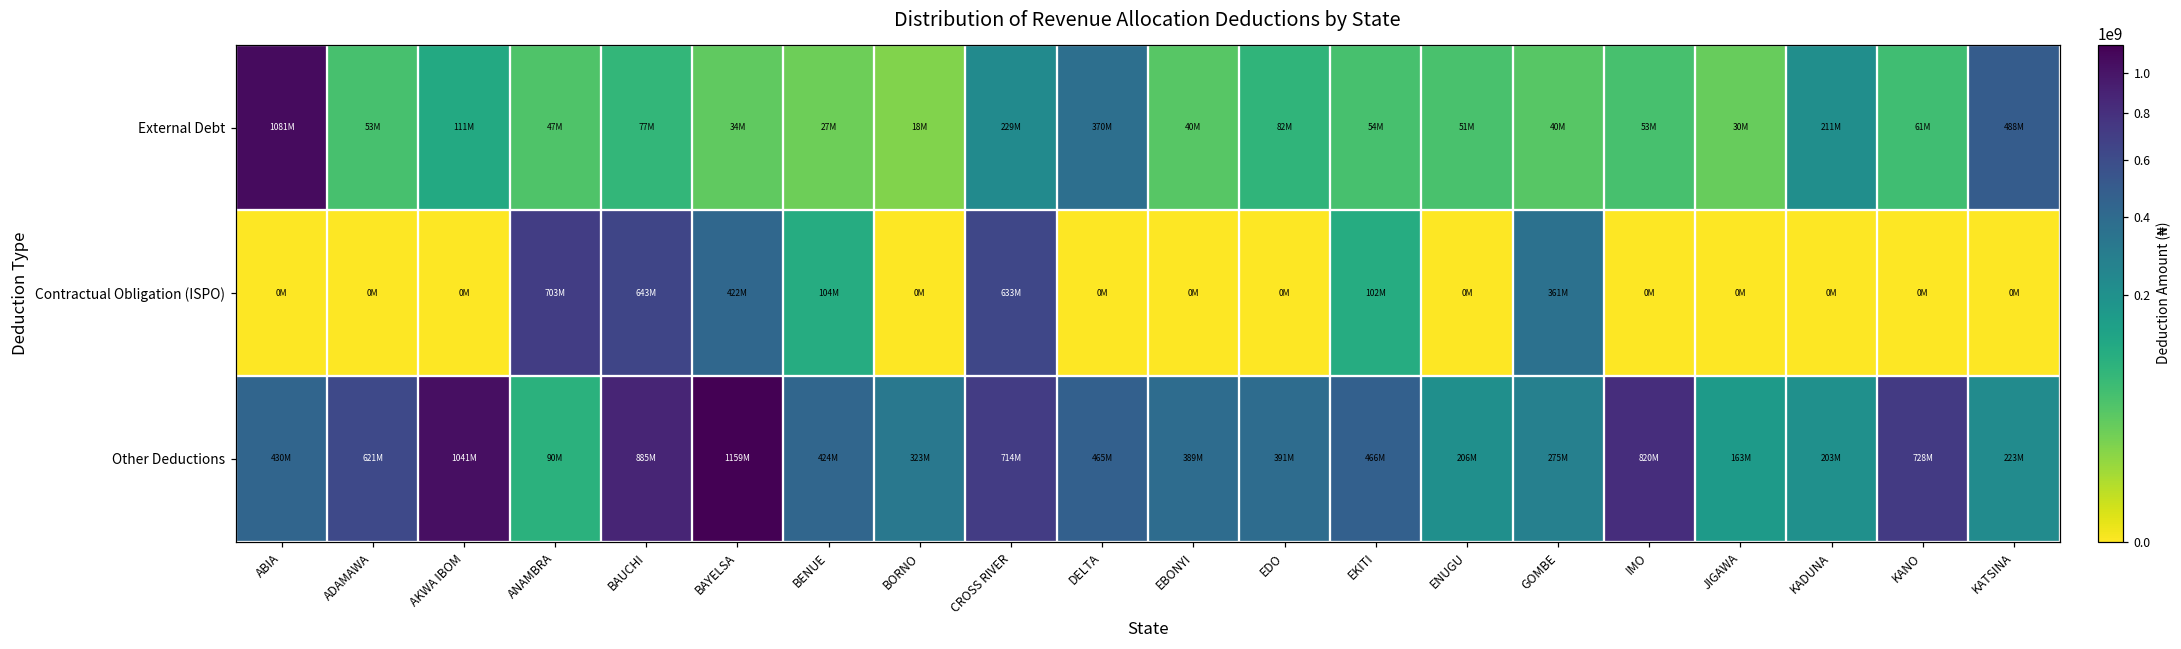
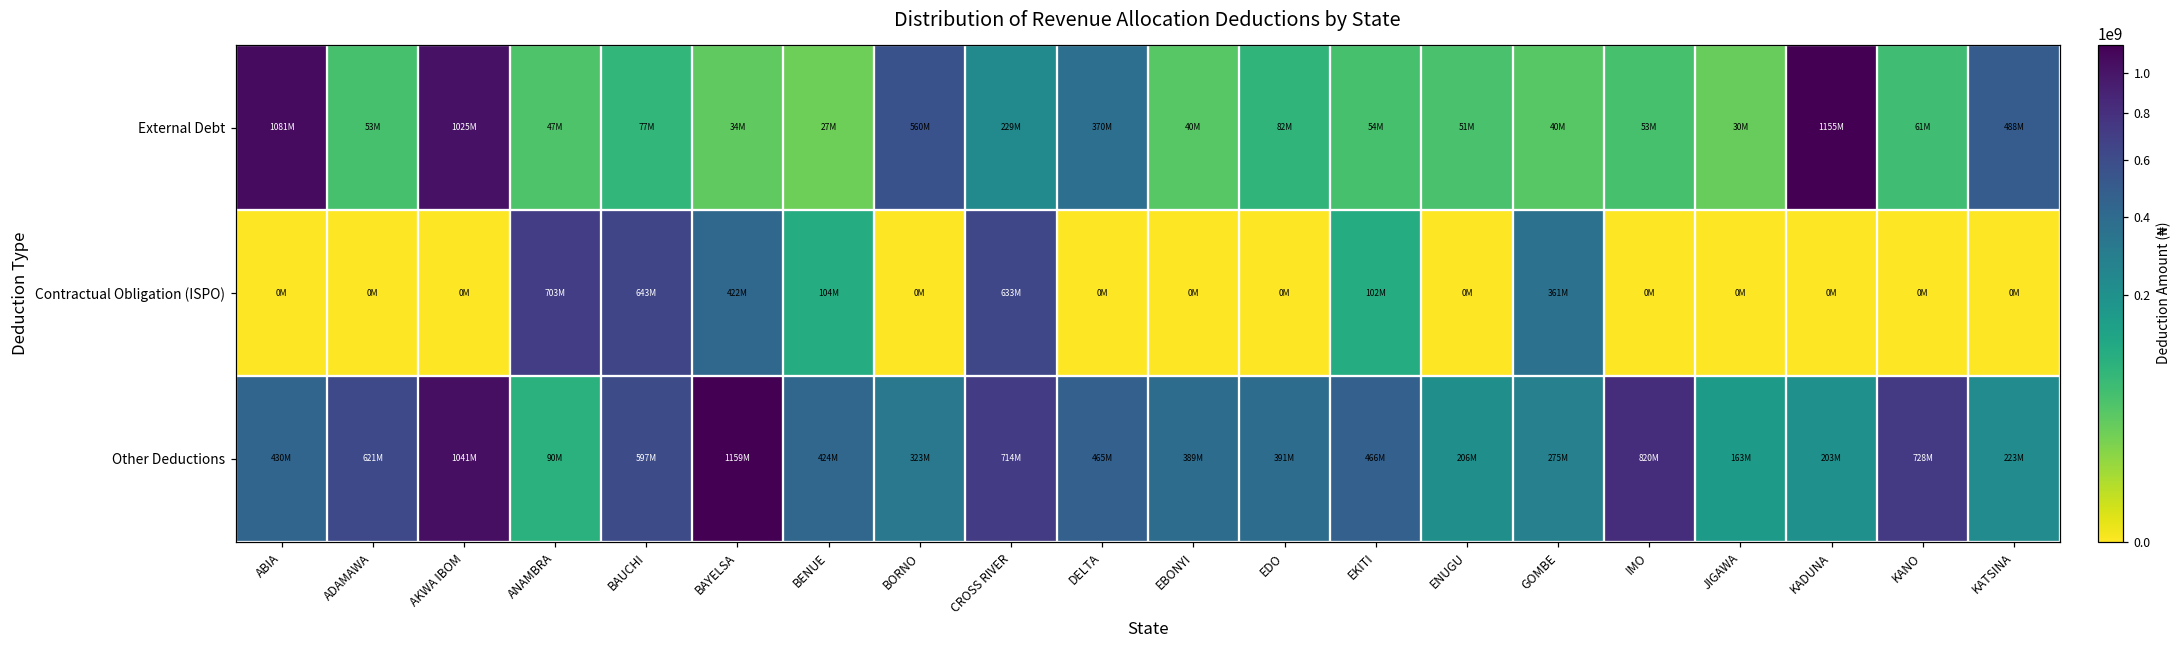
External Debt, AKWA IBOM: 111M -> 1025M
External Debt, BORNO: 18M -> 560M
External Debt, KADUNA: 211M -> 1155M
Other Deductions, BAUCHI: 885M -> 597M
